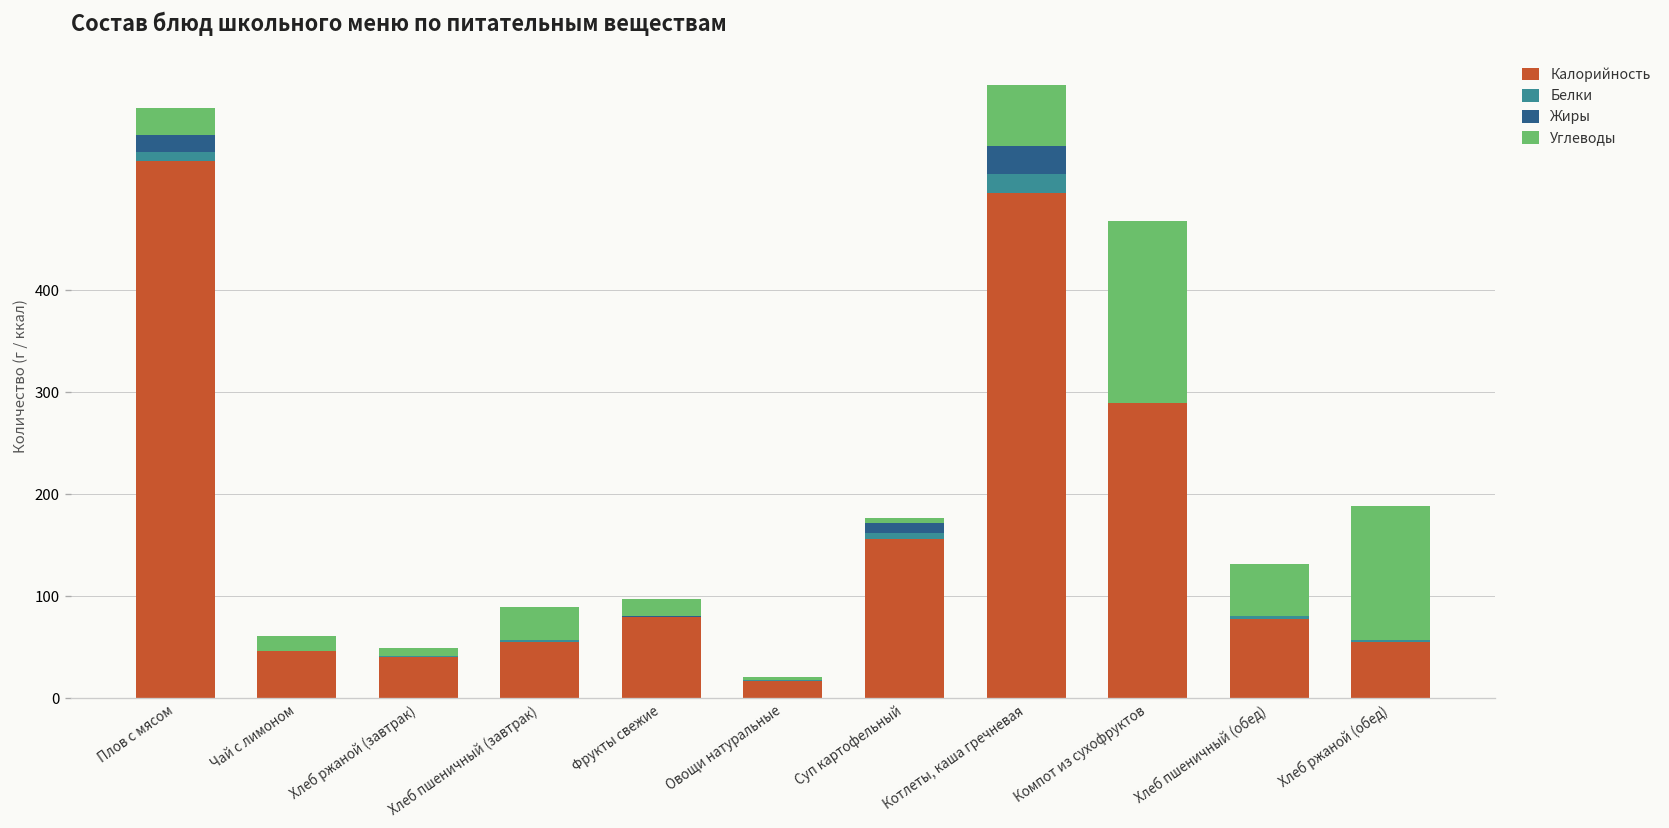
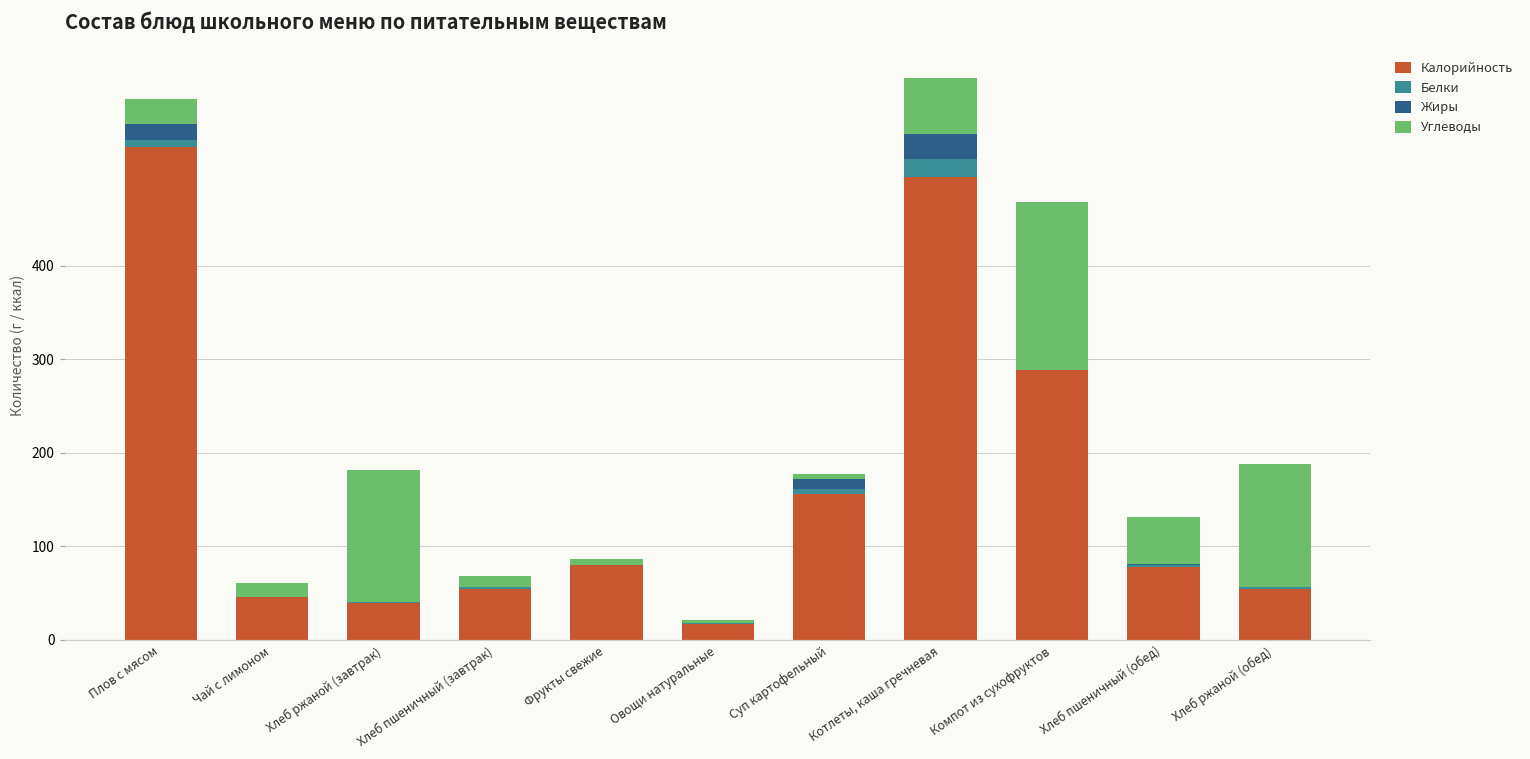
Углеводы, Хлеб ржаной (завтрак): 10 -> 140
Углеводы, Хлеб пшеничный (завтрак): 30 -> 10
Углеводы, Фрукты свежие: 20 -> 10
